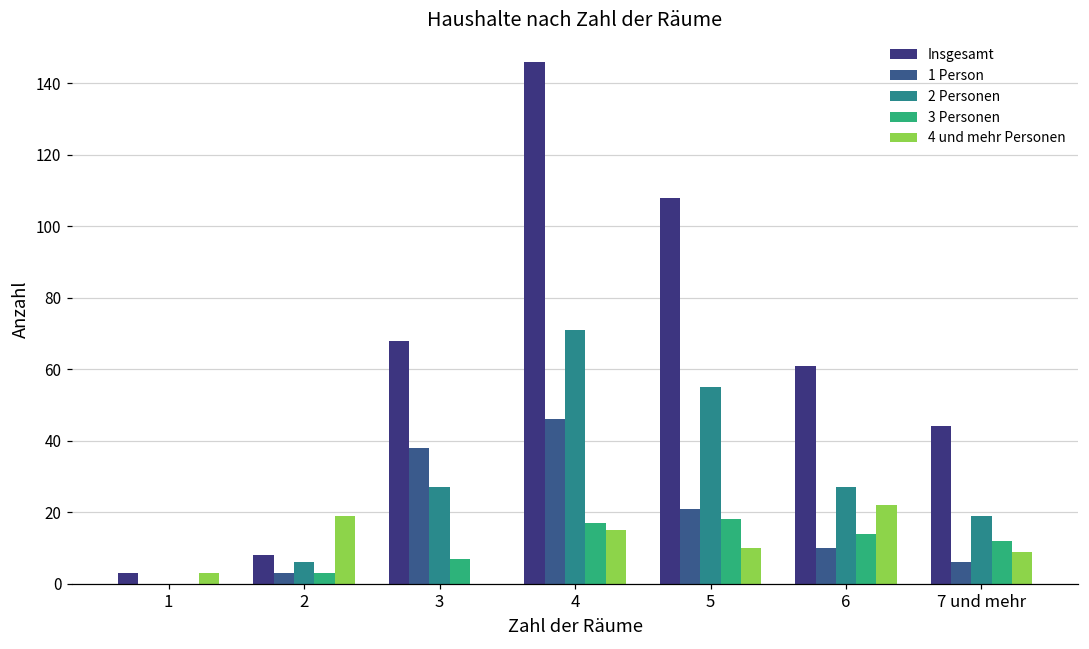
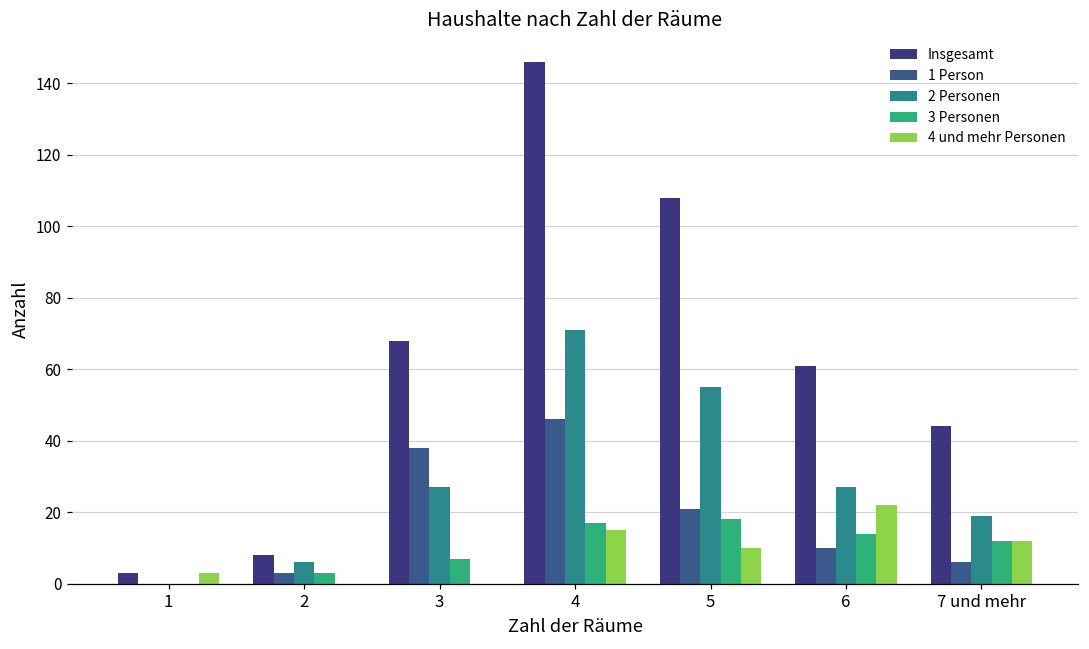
4 und mehr Personen, 2: 19 -> 0
4 und mehr Personen, 7 und mehr: 9 -> 12
